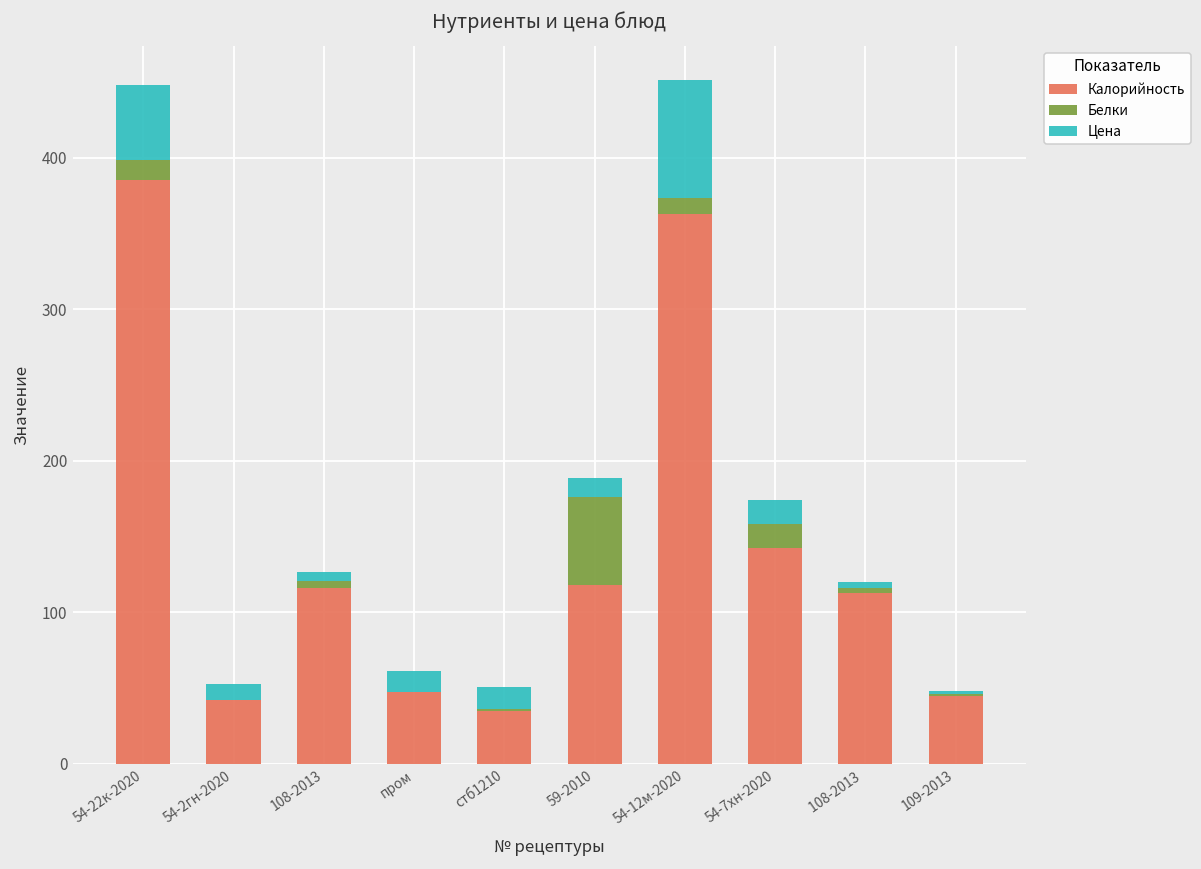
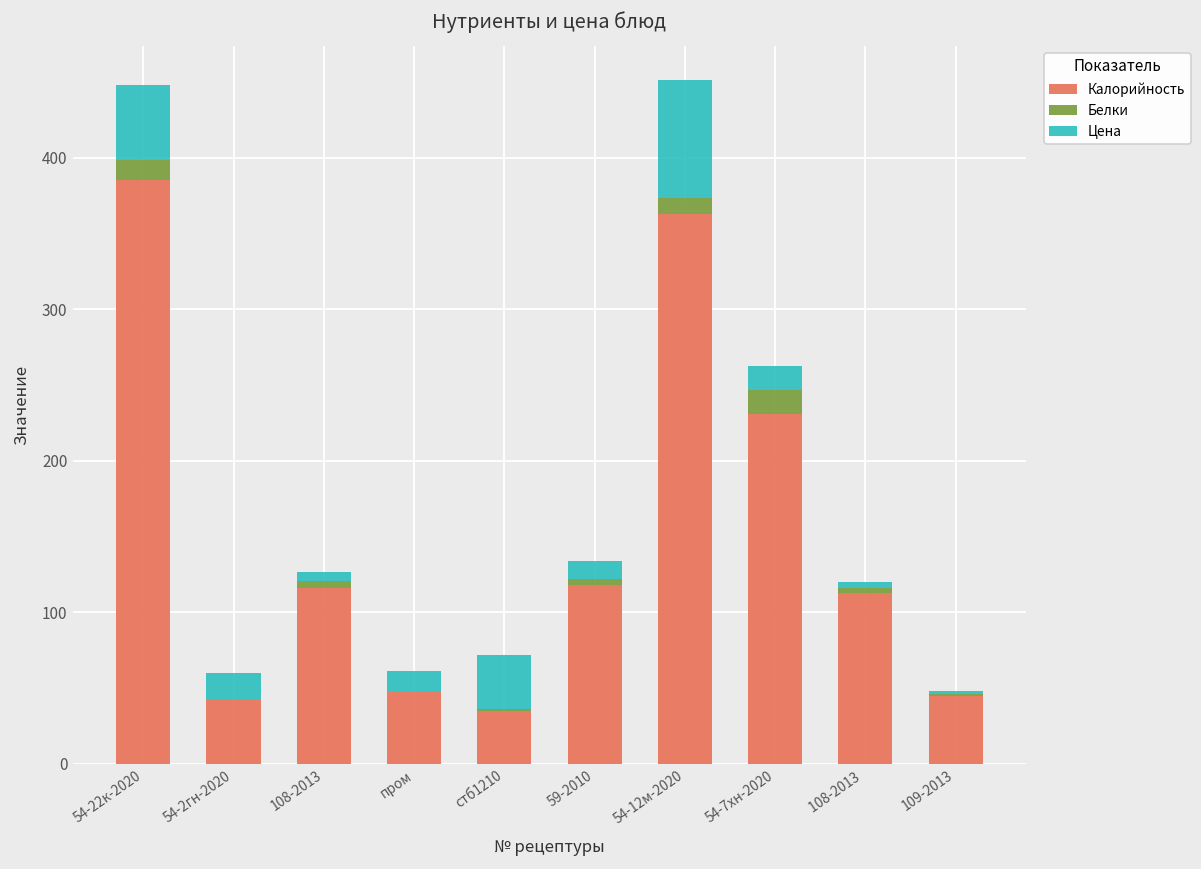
Цена, 54-2гн-2020: 10 -> 18
Цена, стб1210: 15 -> 36
Белки, 59-2010: 59 -> 4
Калорийность, 54-7хн-2020: 142 -> 231
